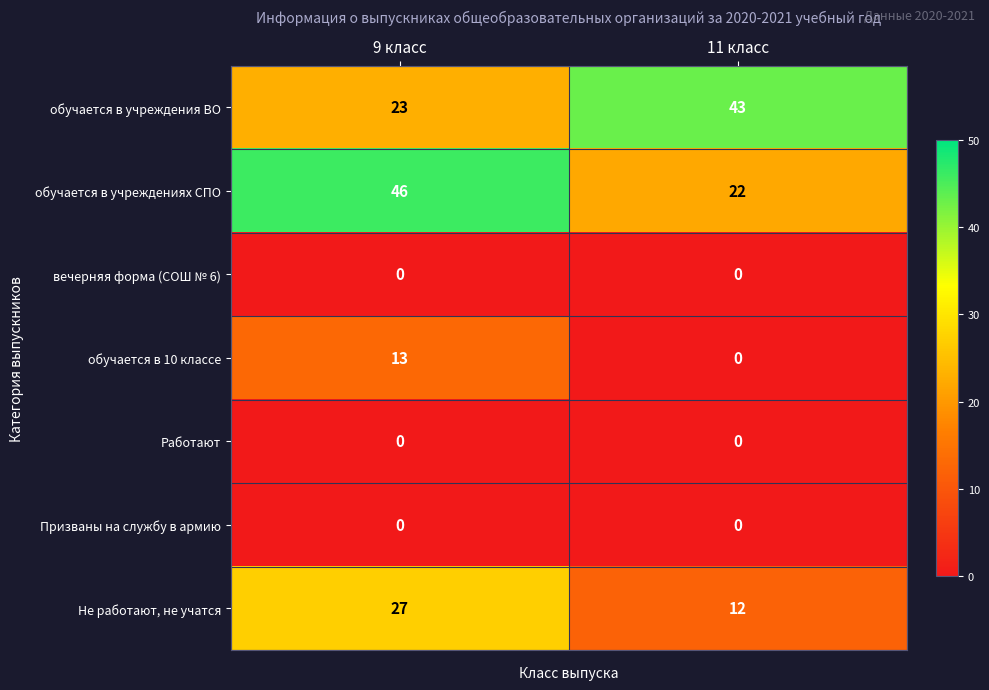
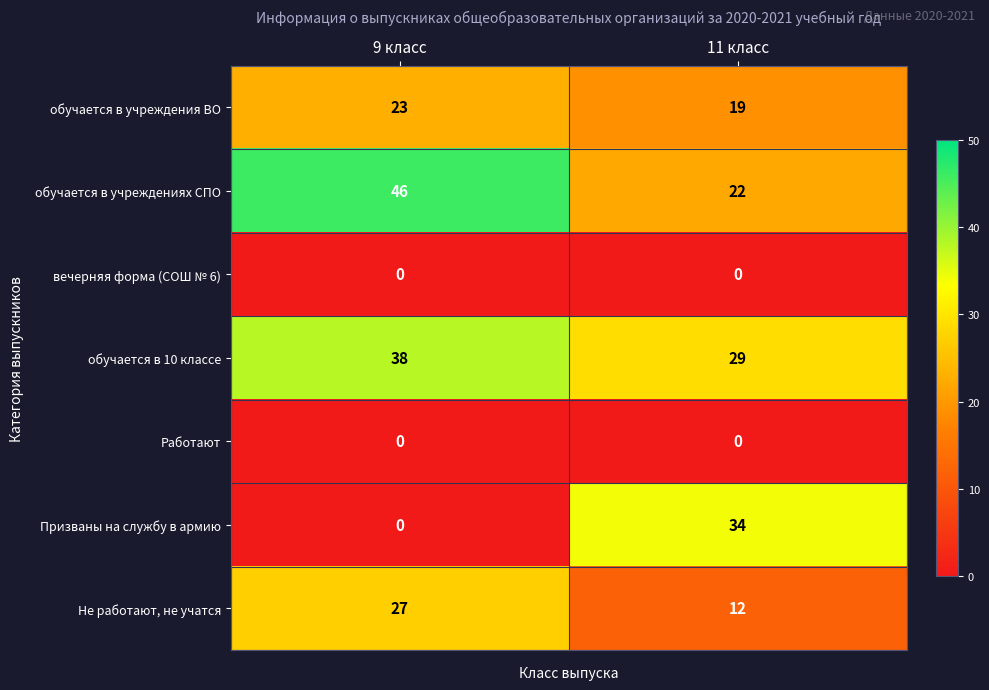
обучается в учреждения ВО, 11 класс: 43 -> 19
обучается в 10 классе, 9 класс: 13 -> 38
обучается в 10 классе, 11 класс: 0 -> 29
Призваны на службу в армию, 11 класс: 0 -> 34
